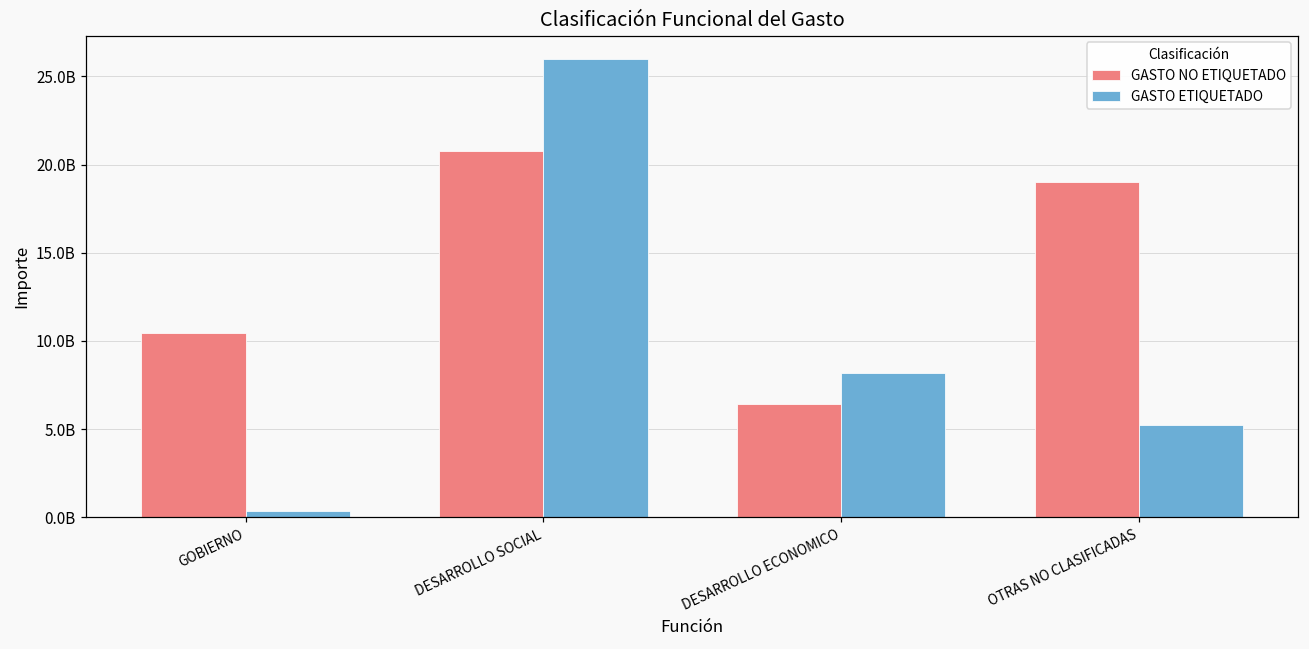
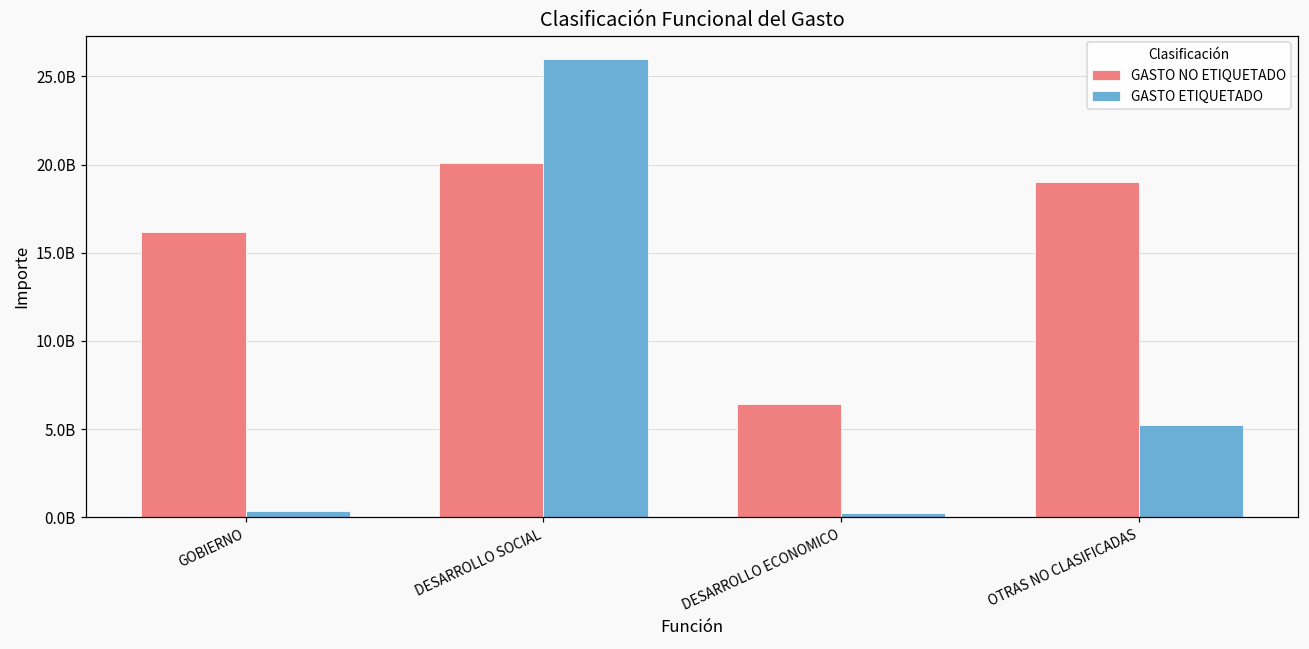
GASTO NO ETIQUETADO, GOBIERNO: 10400000000 -> 16200000000
GASTO NO ETIQUETADO, DESARROLLO SOCIAL: 20700000000 -> 20100000000
GASTO ETIQUETADO, DESARROLLO ECONOMICO: 8200000000 -> 200000000
